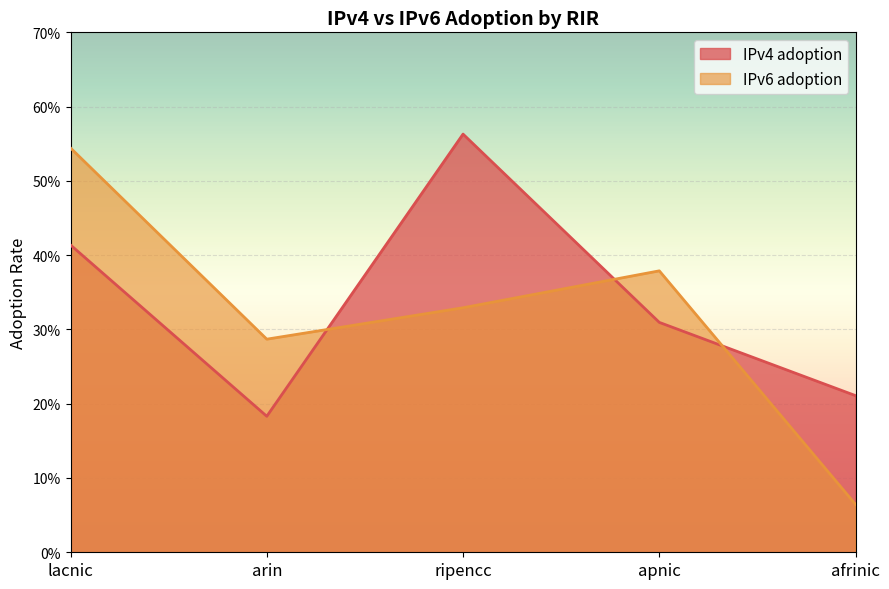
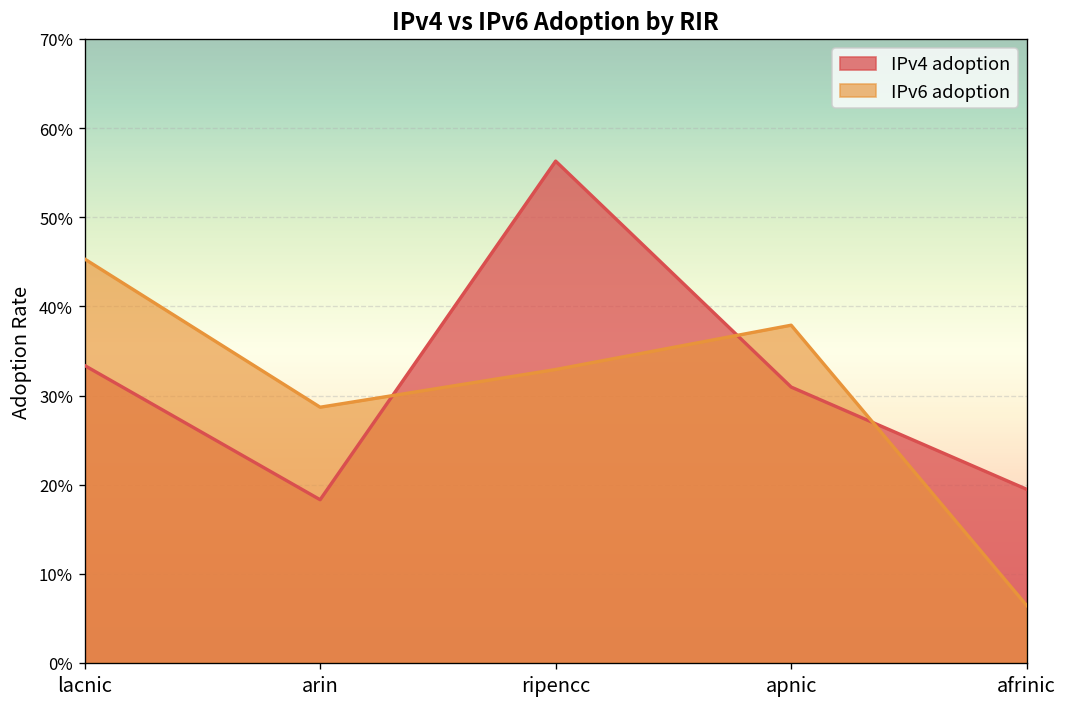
IPv4 adoption, lacnic: 41% -> 33%
IPv6 adoption, lacnic: 54% -> 45%
IPv4 adoption, afrinic: 21% -> 19%
